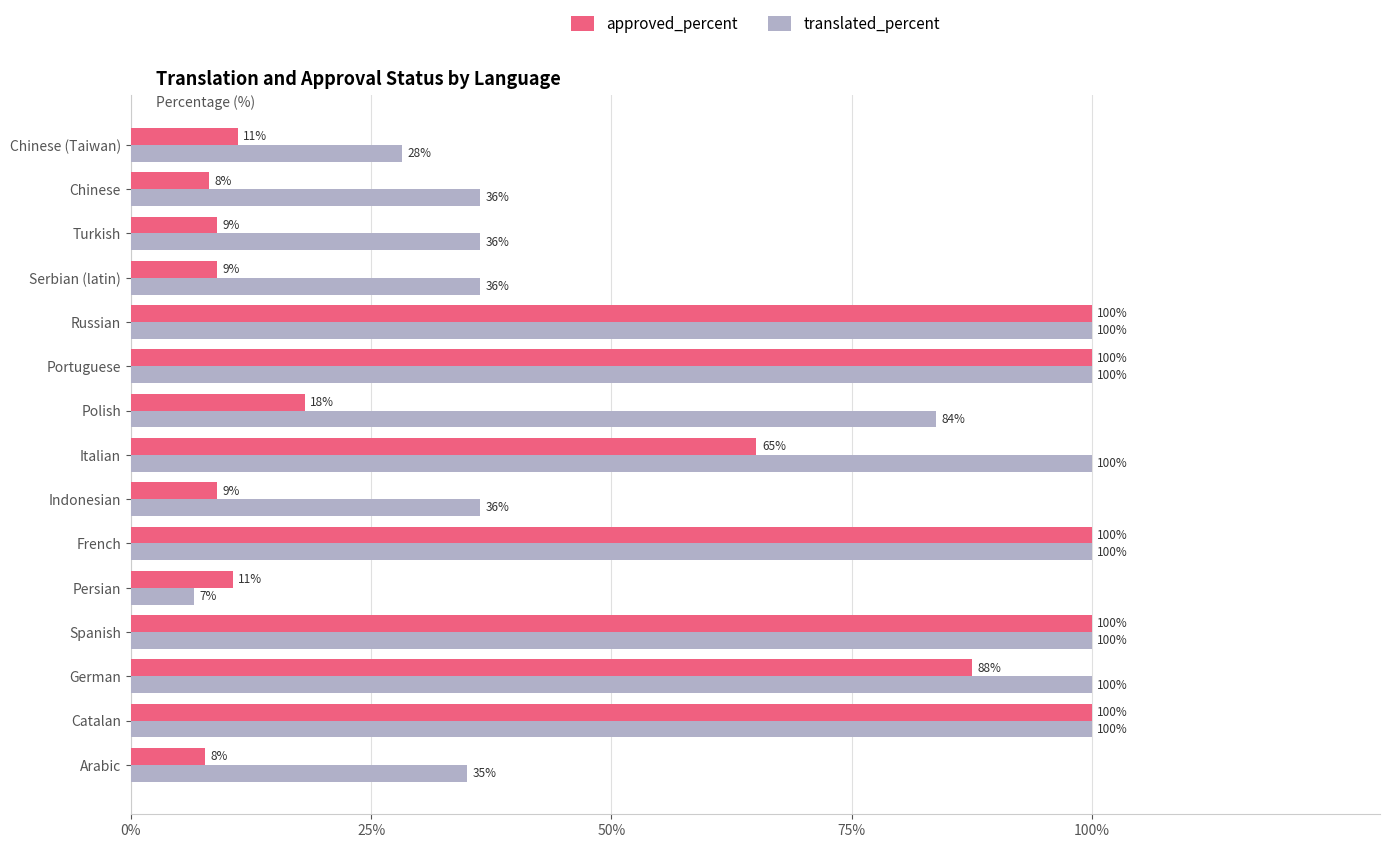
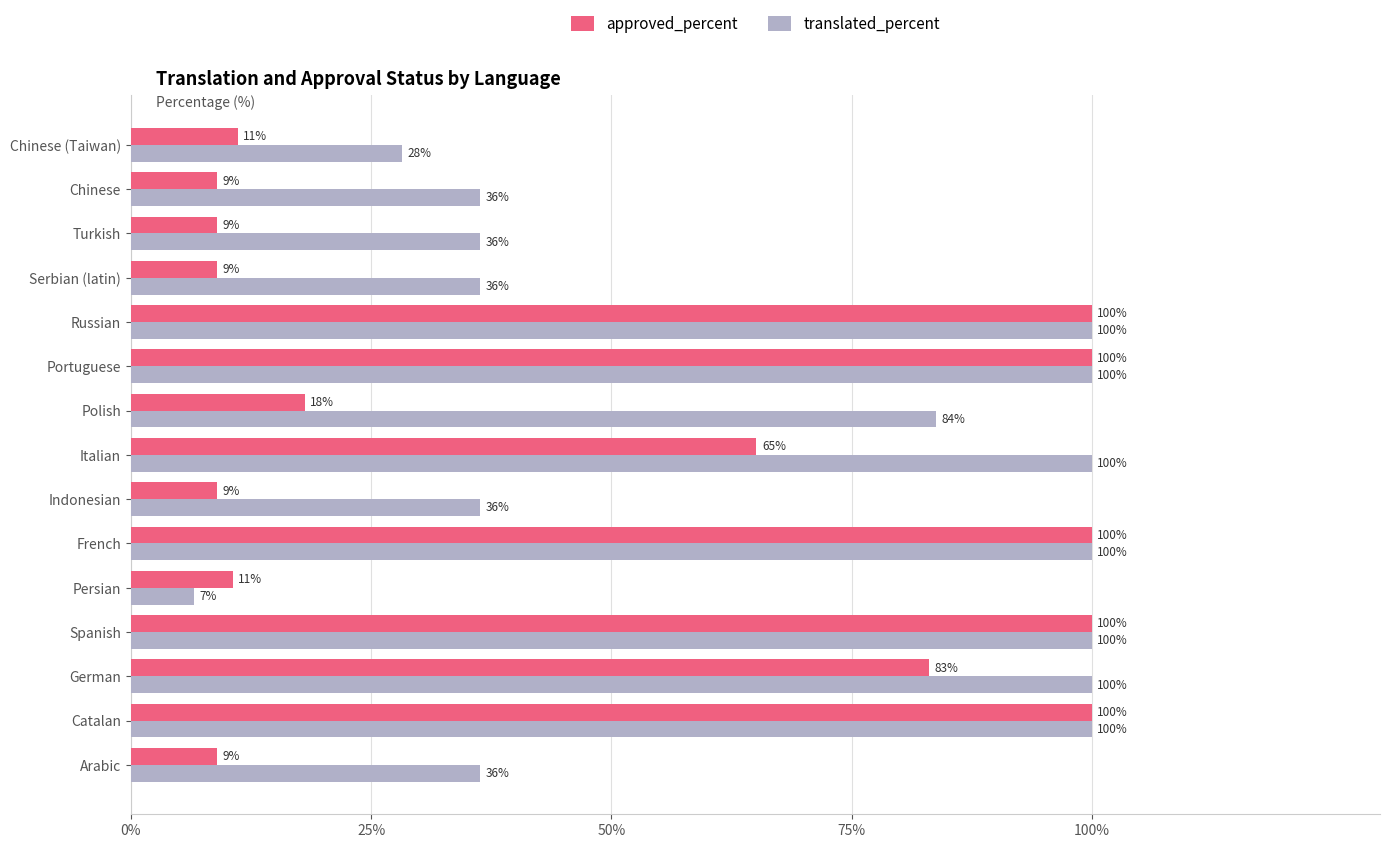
approved_percent, Chinese: 8% -> 9%
approved_percent, German: 88% -> 83%
approved_percent, Arabic: 8% -> 9%
translated_percent, Arabic: 35% -> 36%
